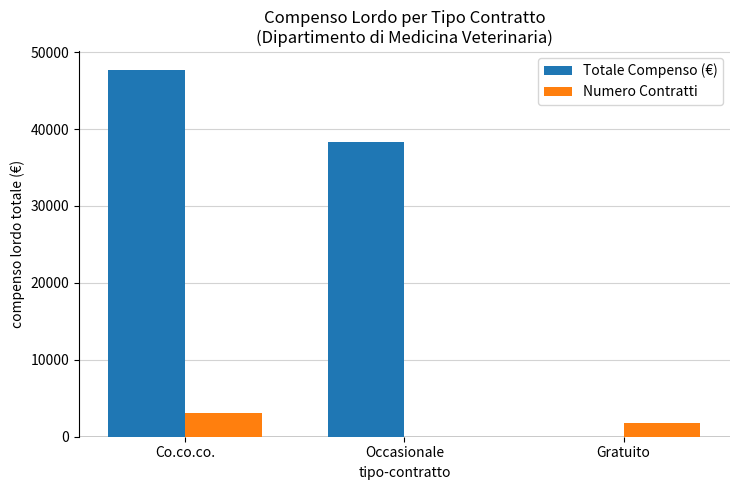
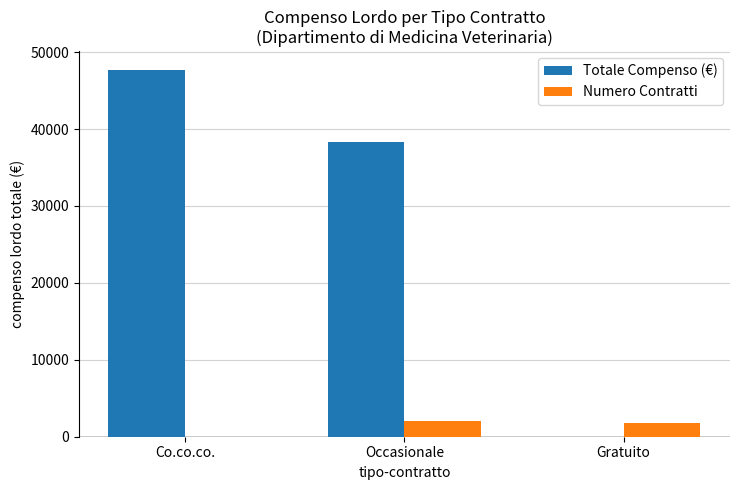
Numero Contratti, Co.co.co.: 3000 -> 0
Numero Contratti, Occasionale: 0 -> 2000
